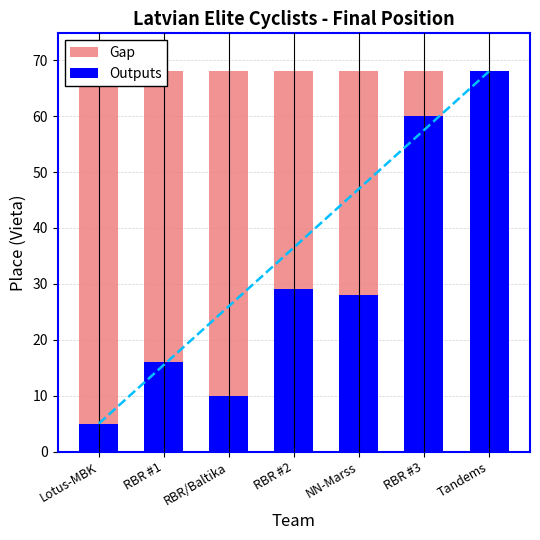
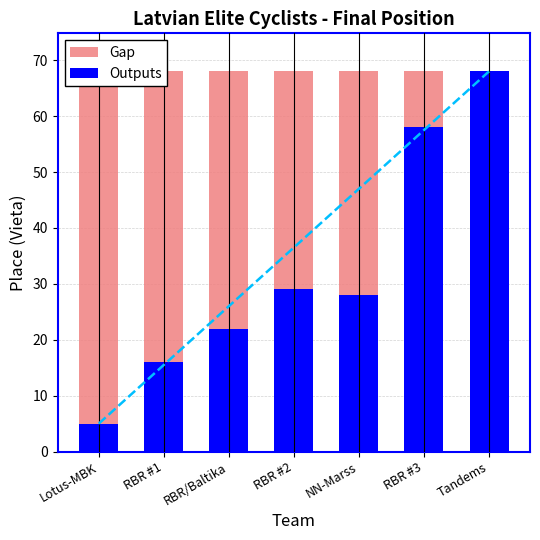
Outputs, RBR/Baltika: 10 -> 22
Outputs, RBR #3: 60 -> 58
